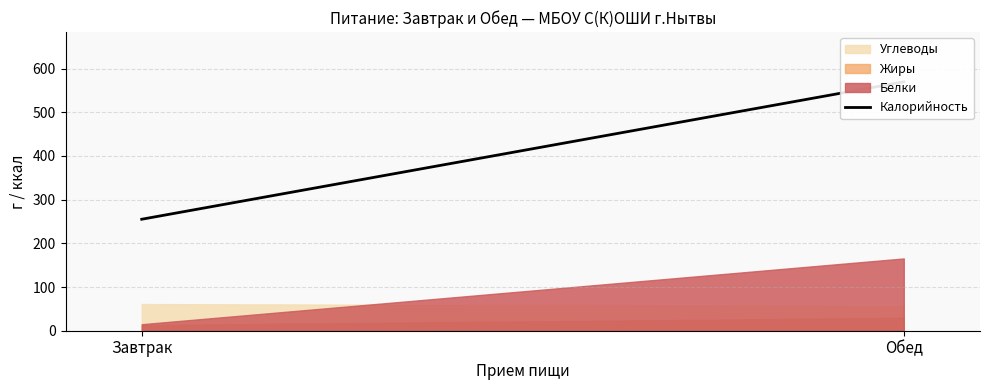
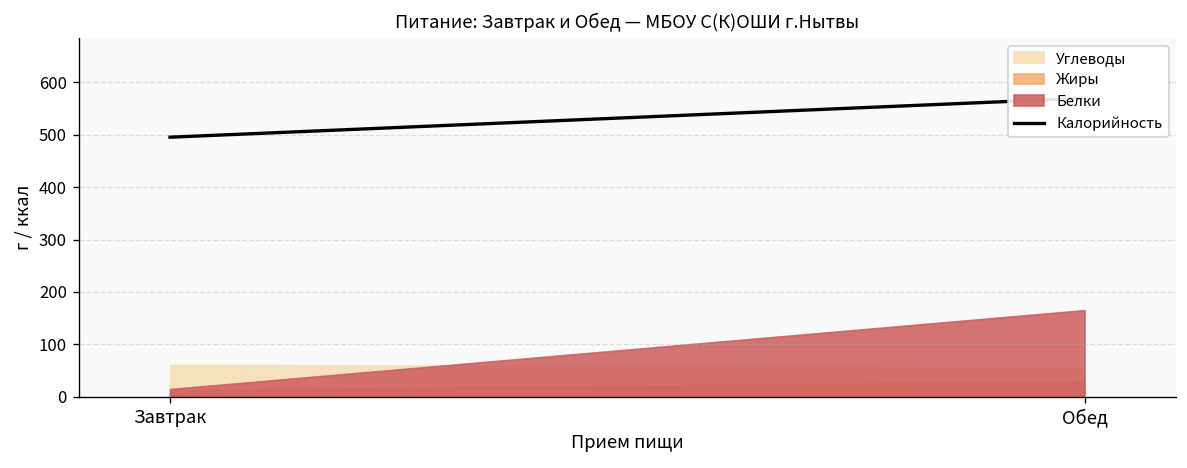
Калорийность, Завтрак: 260 -> 500
